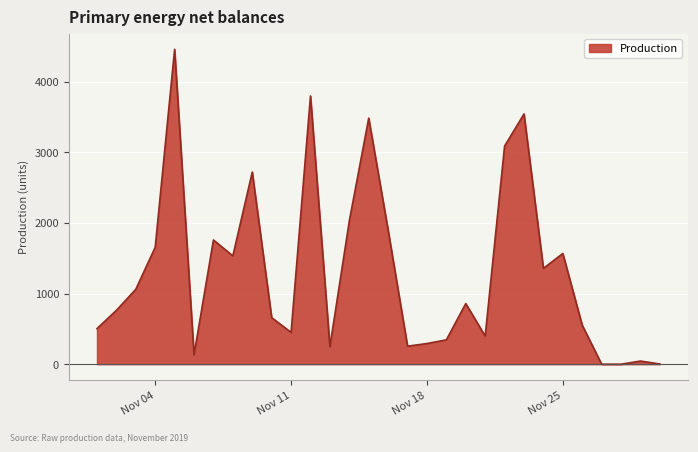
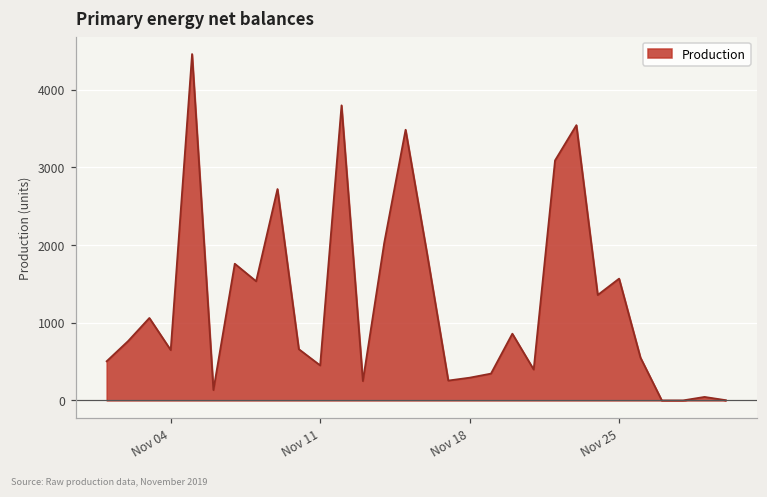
Nov 04: 1700 -> 600
